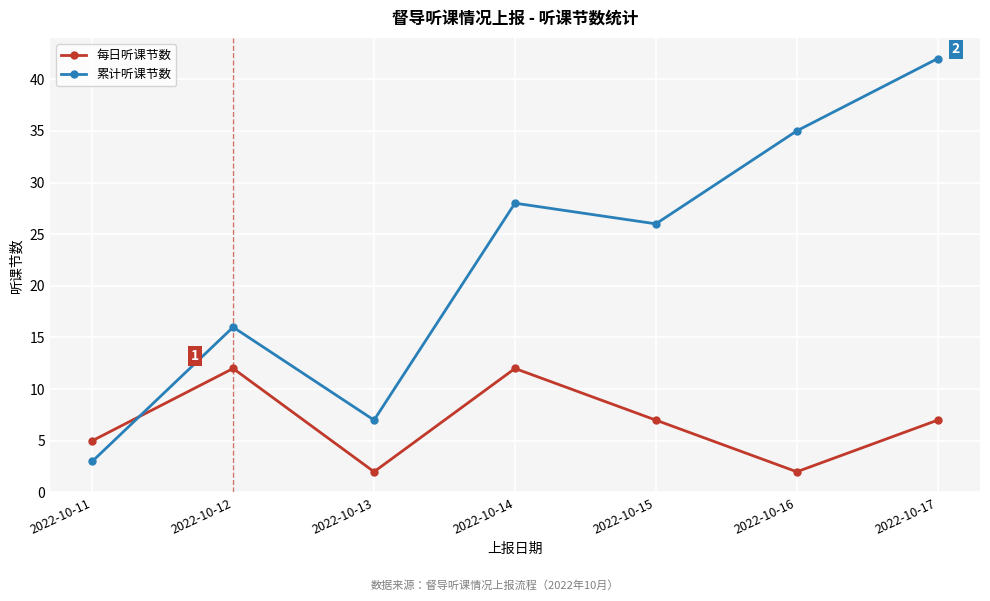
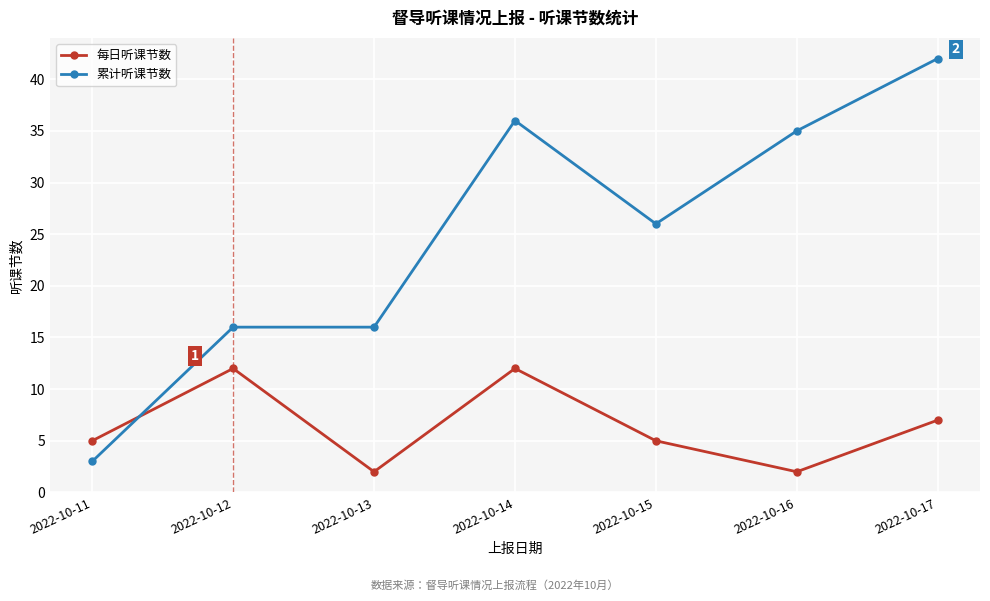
累计听课节数, 2022-10-13: 7 -> 16
累计听课节数, 2022-10-14: 28 -> 36
每日听课节数, 2022-10-15: 7 -> 5
